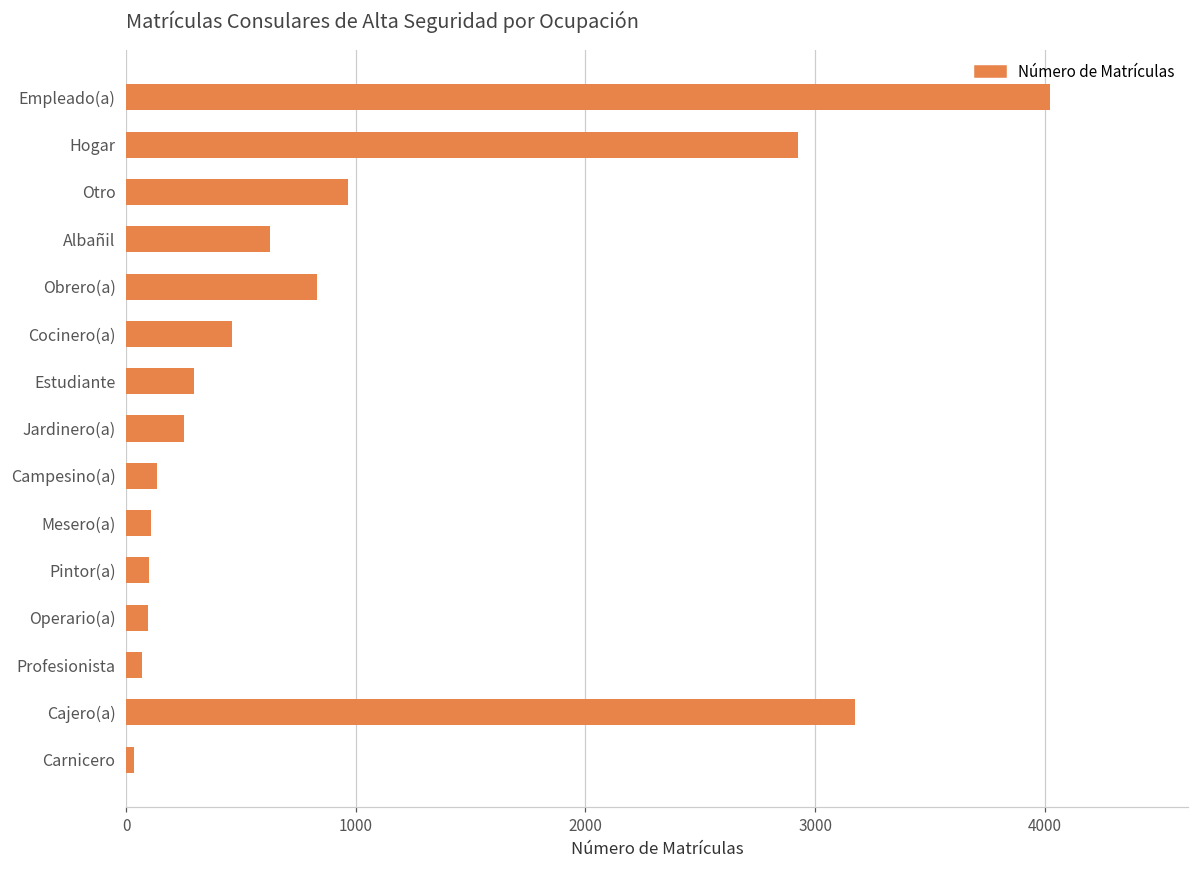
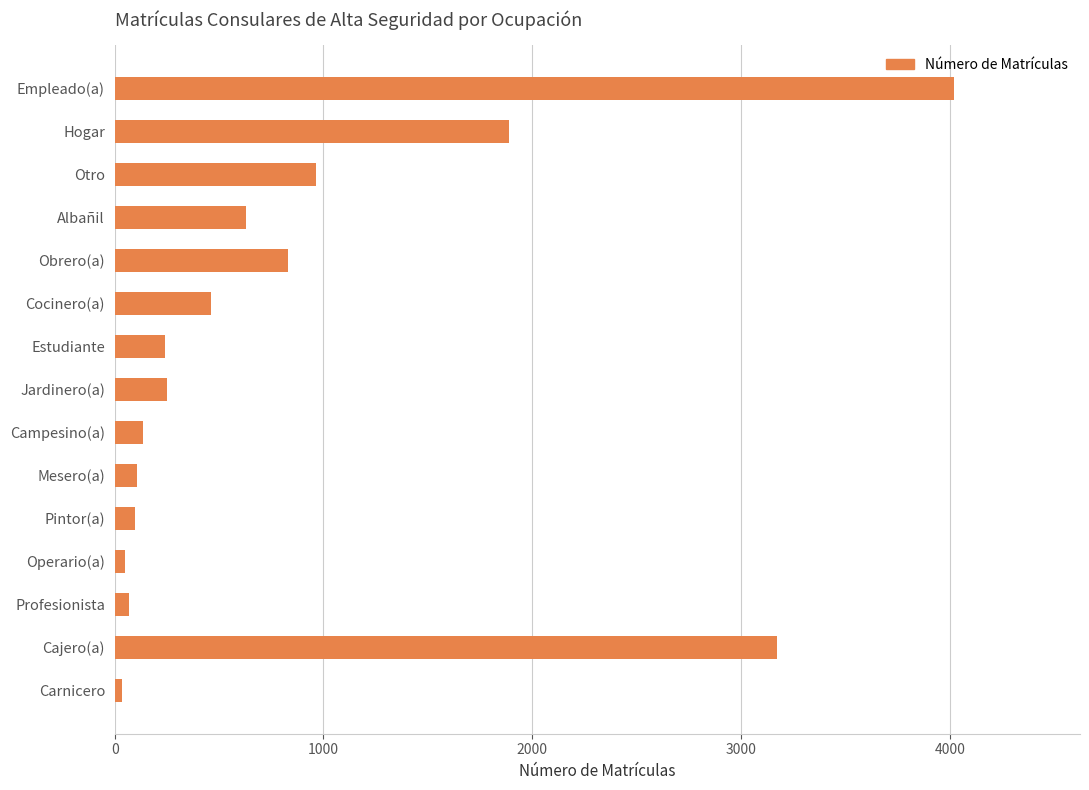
Hogar: 2920 -> 1890
Estudiante: 300 -> 240
Operario(a): 100 -> 50
